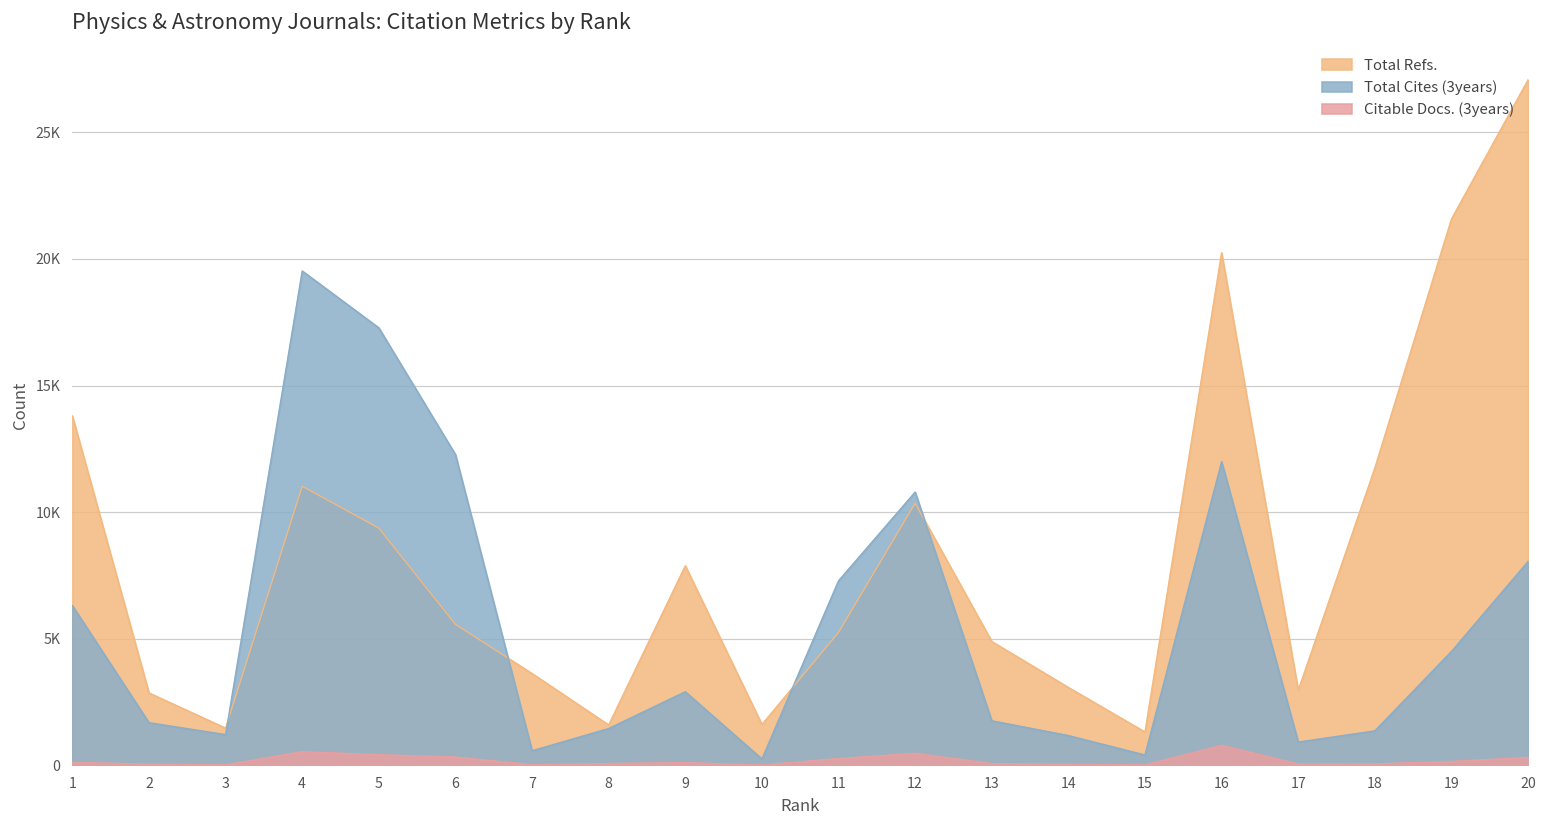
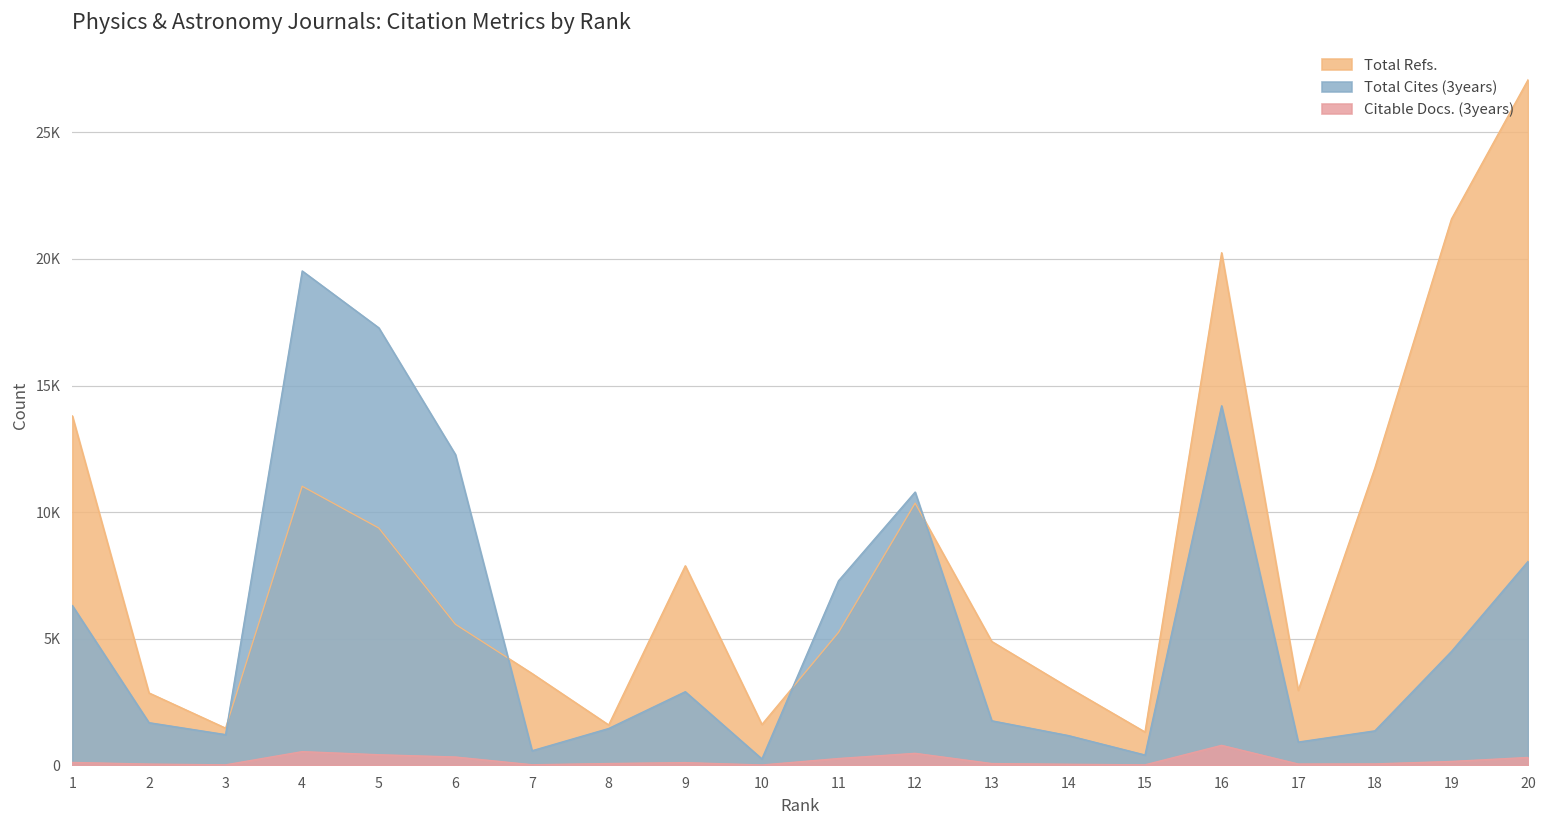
Total Cites (3years), 16: 12000 -> 14200
